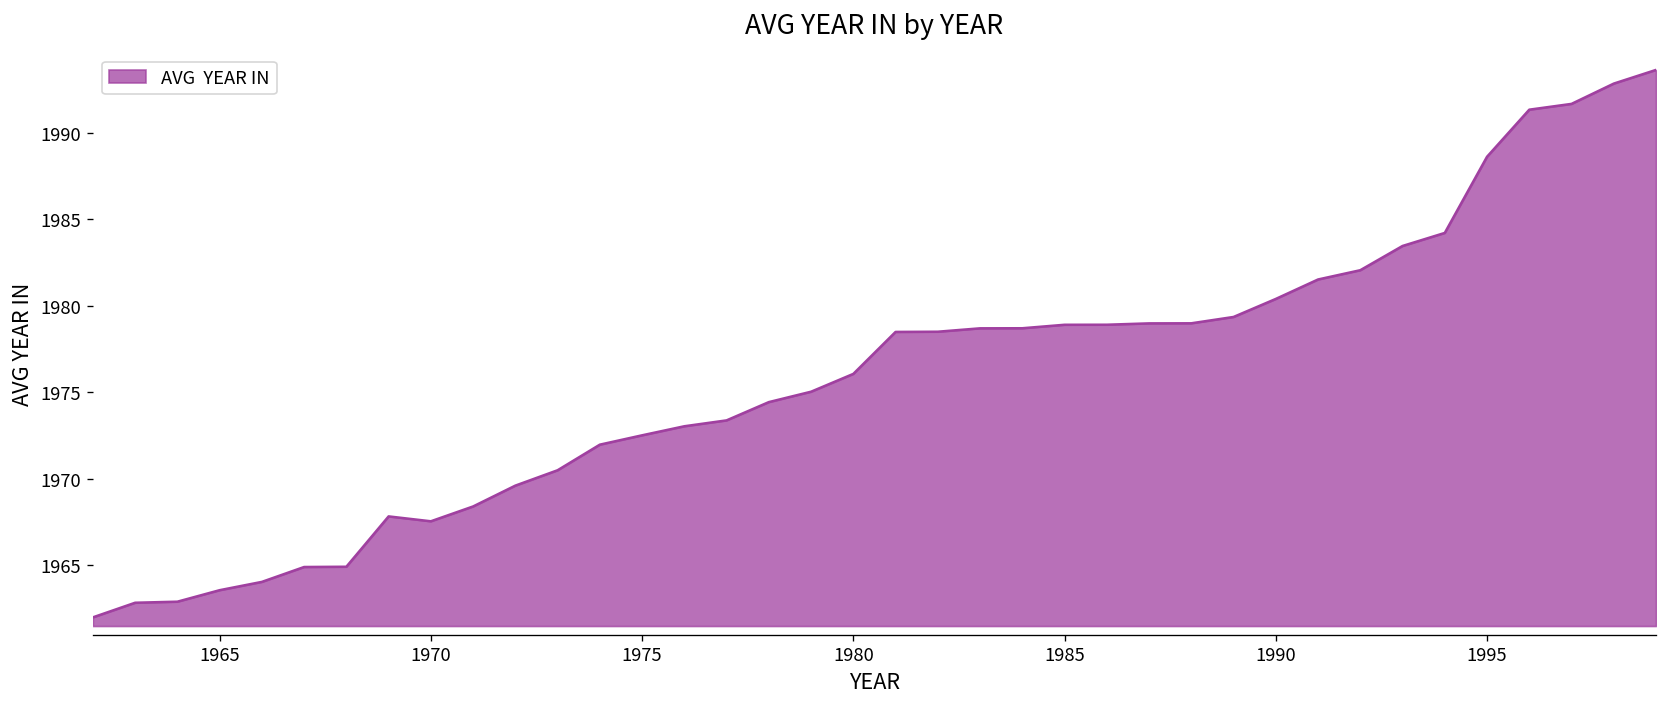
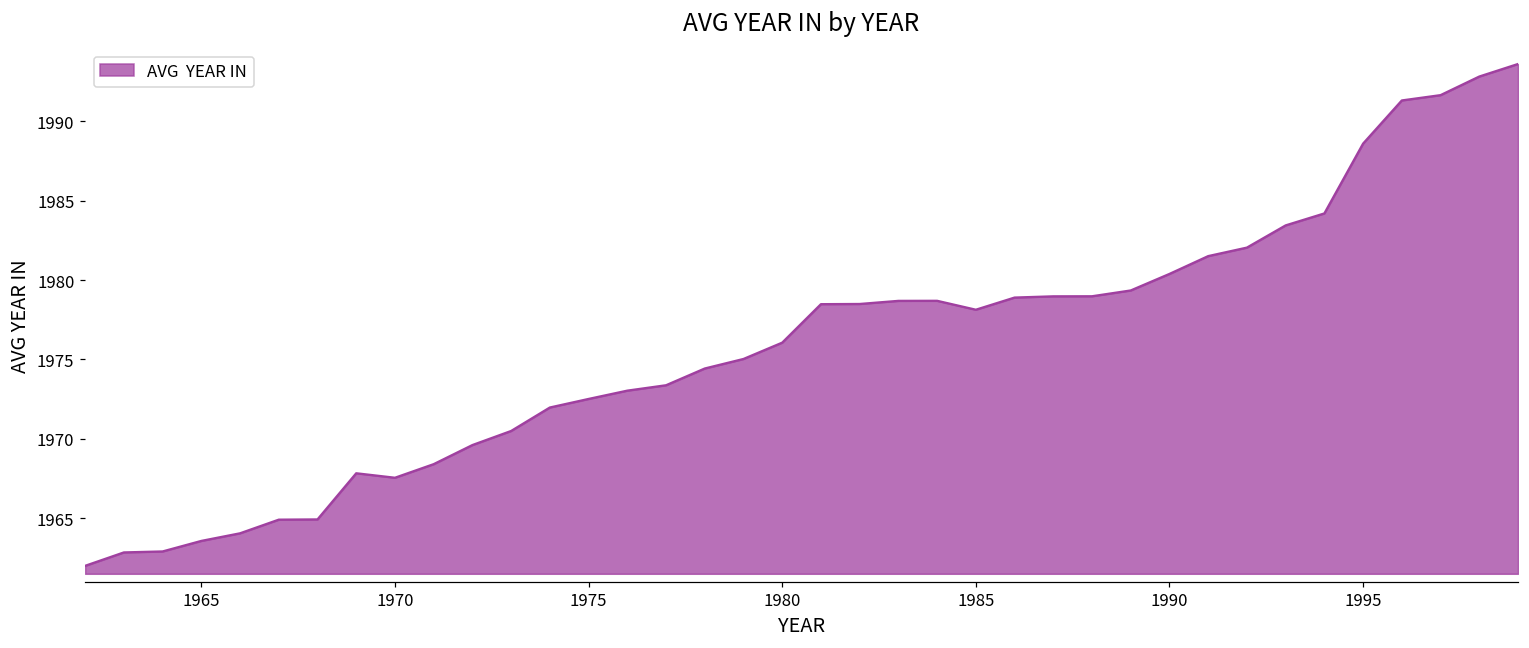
1985: 1978.9 -> 1978.1
